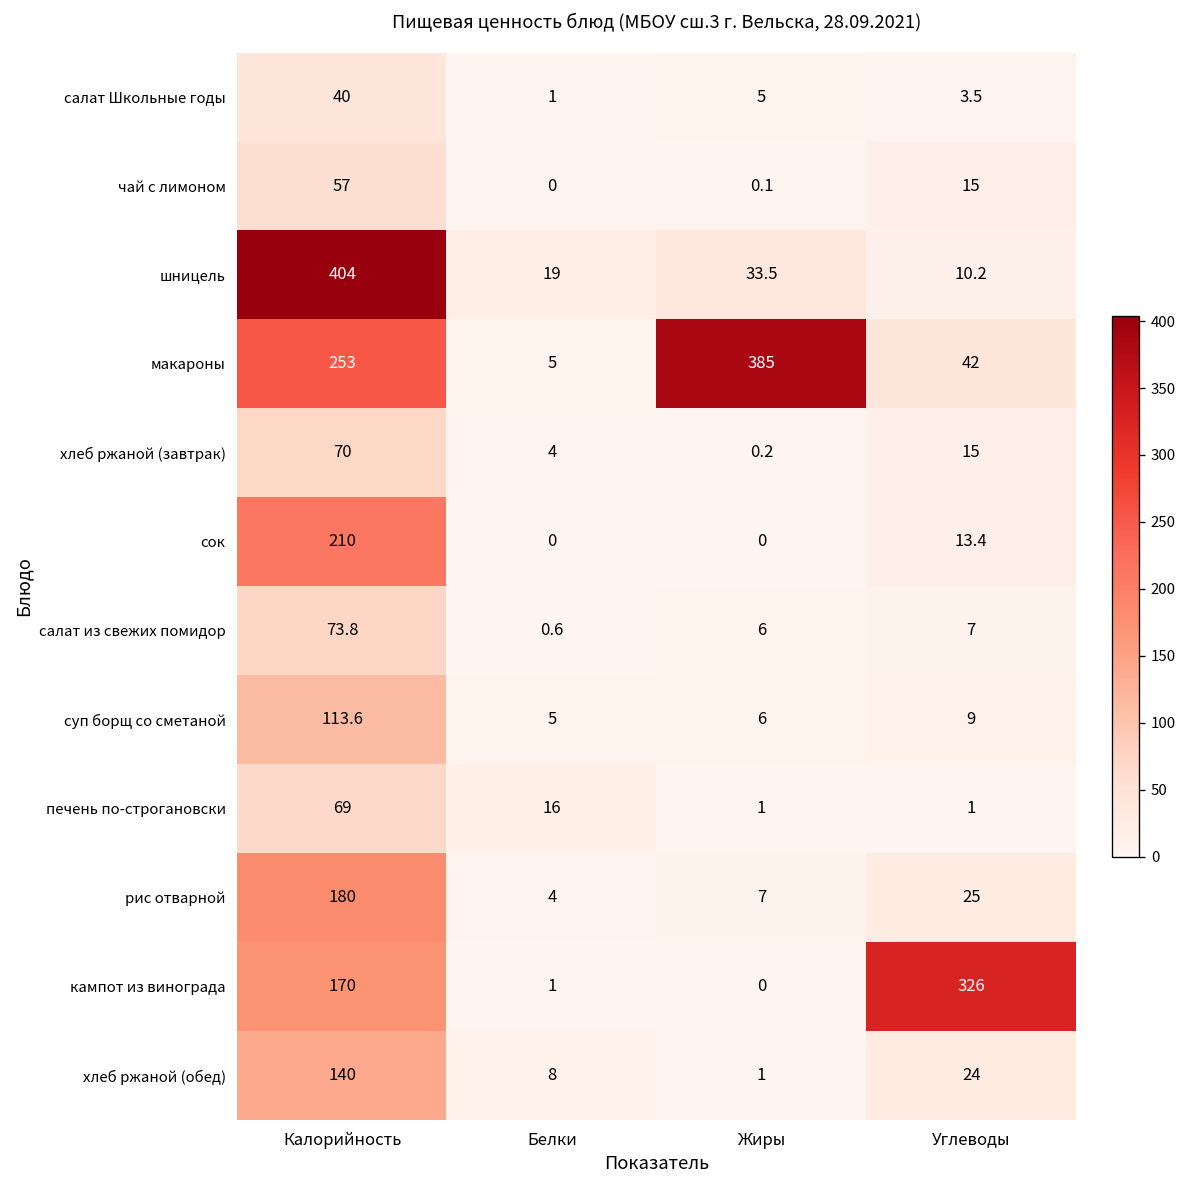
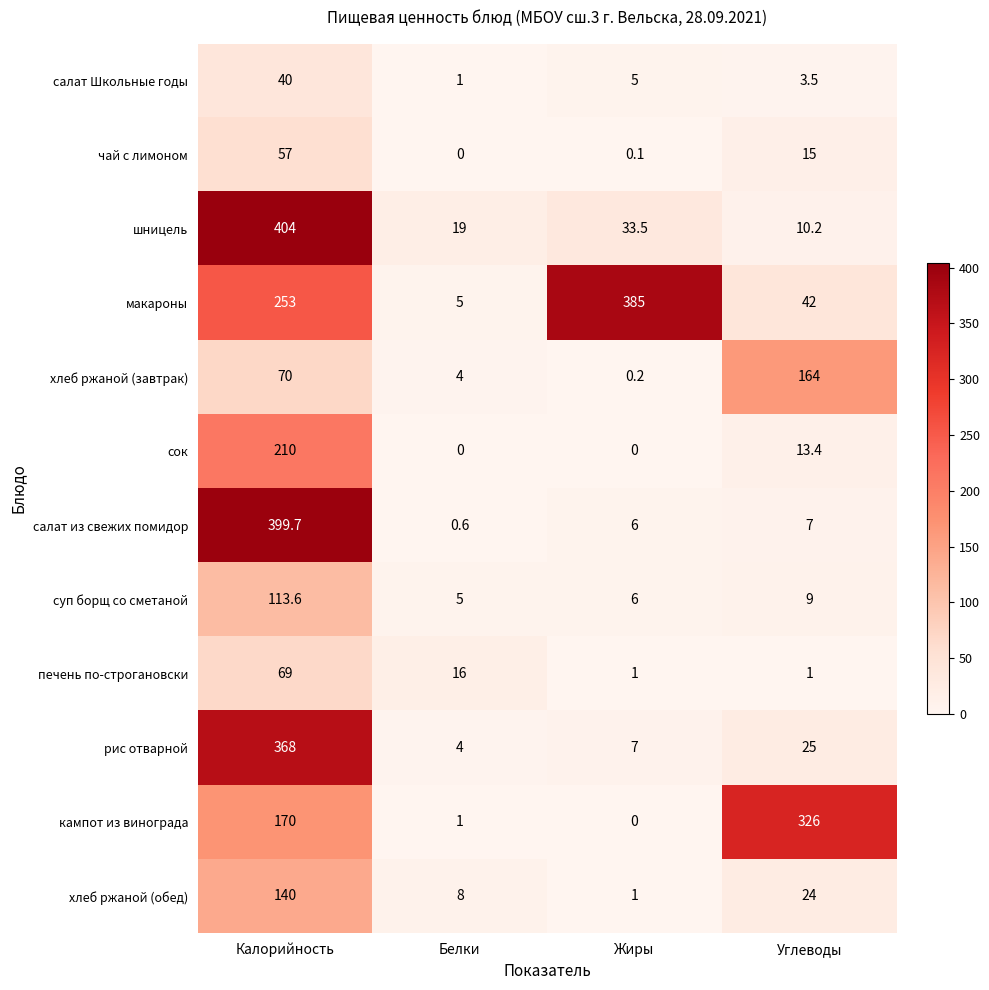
хлеб ржаной (завтрак), Углеводы: 15 -> 164
салат из свежих помидор, Калорийность: 73.8 -> 399.7
рис отварной, Калорийность: 180 -> 368
